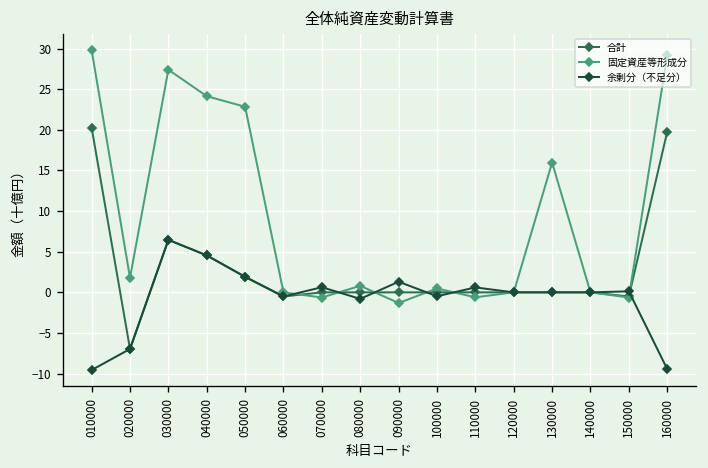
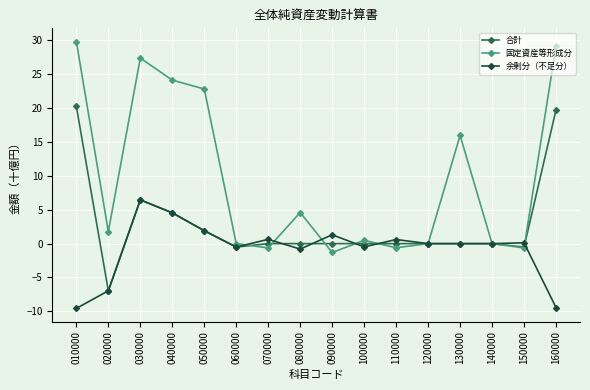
固定資産等形成分, 080000: 1 -> 5
